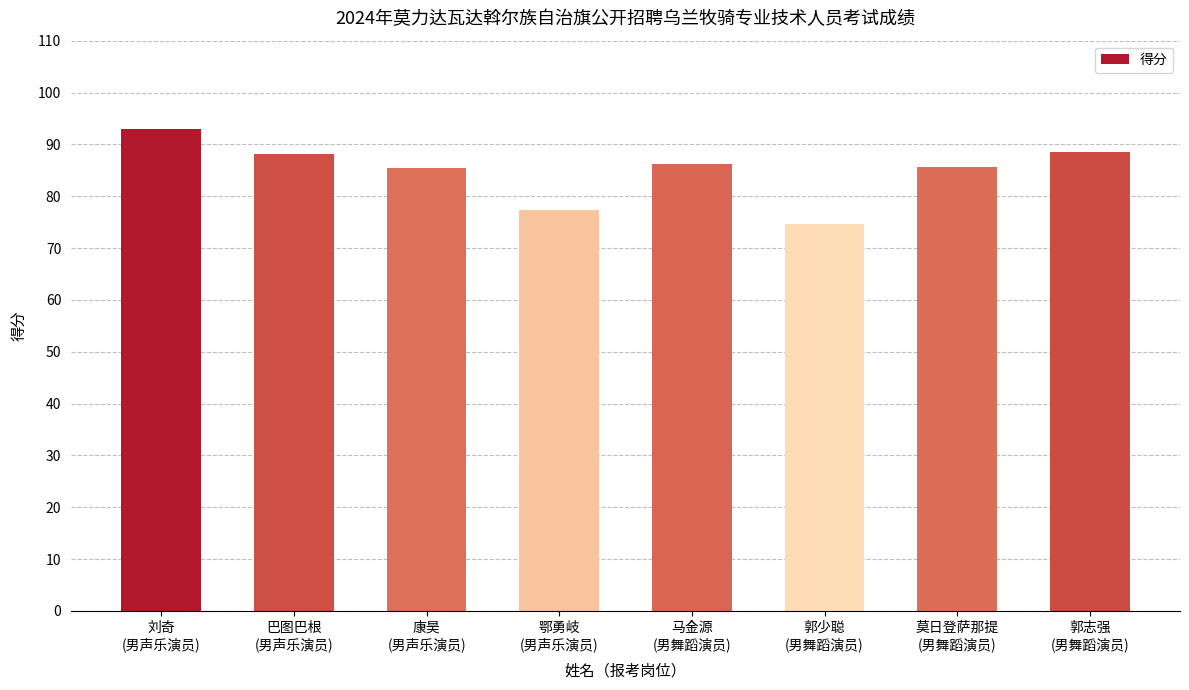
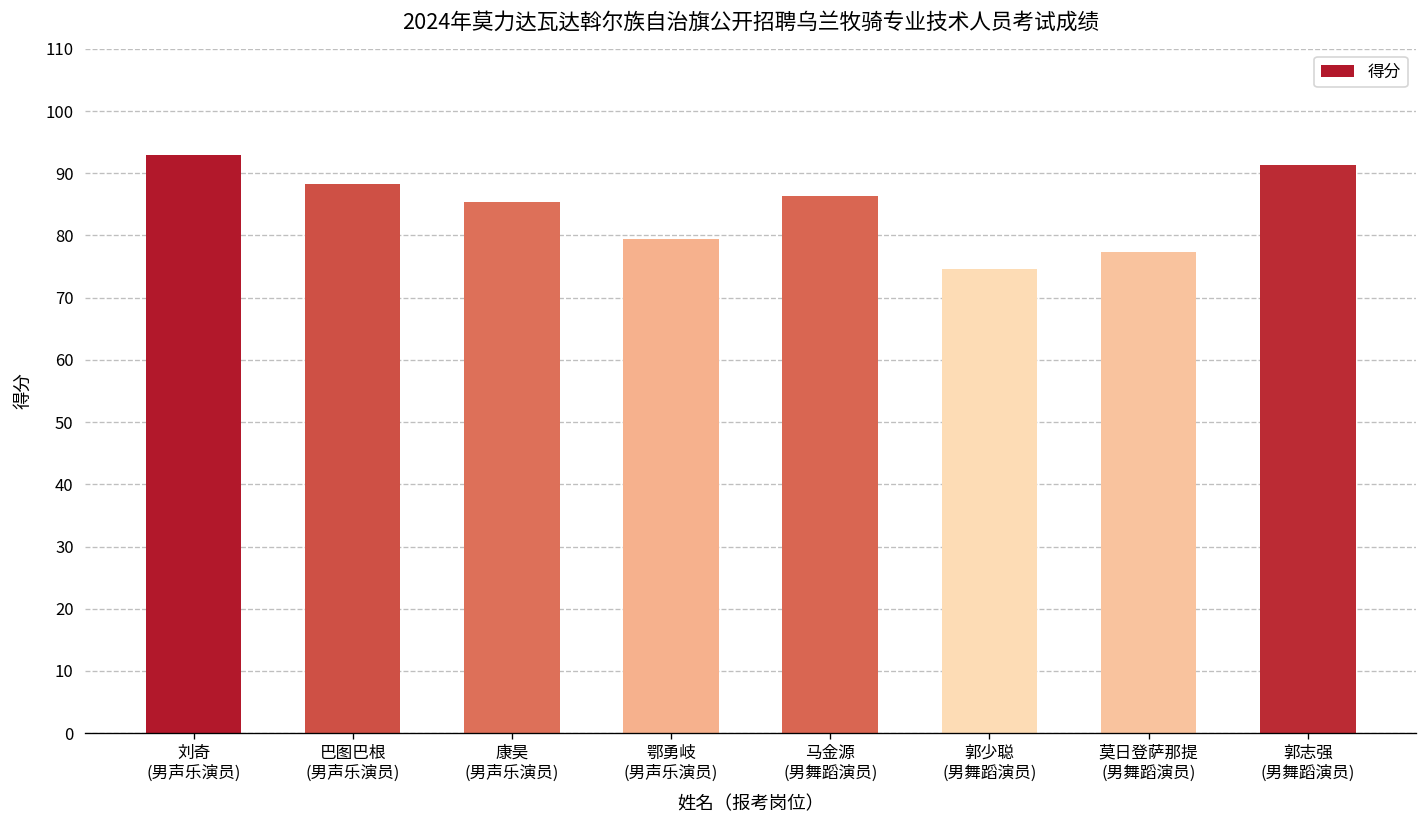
鄂勇岐 (男声乐演员): 77 -> 79
莫日登萨那提 (男舞蹈演员): 86 -> 77
郭志强 (男舞蹈演员): 89 -> 91
